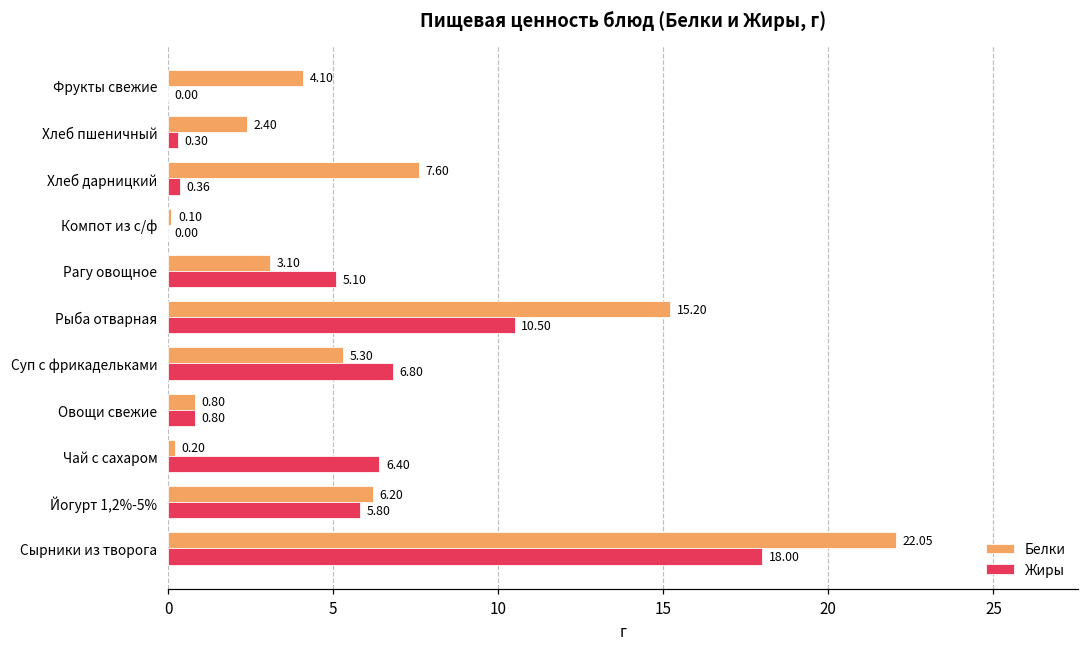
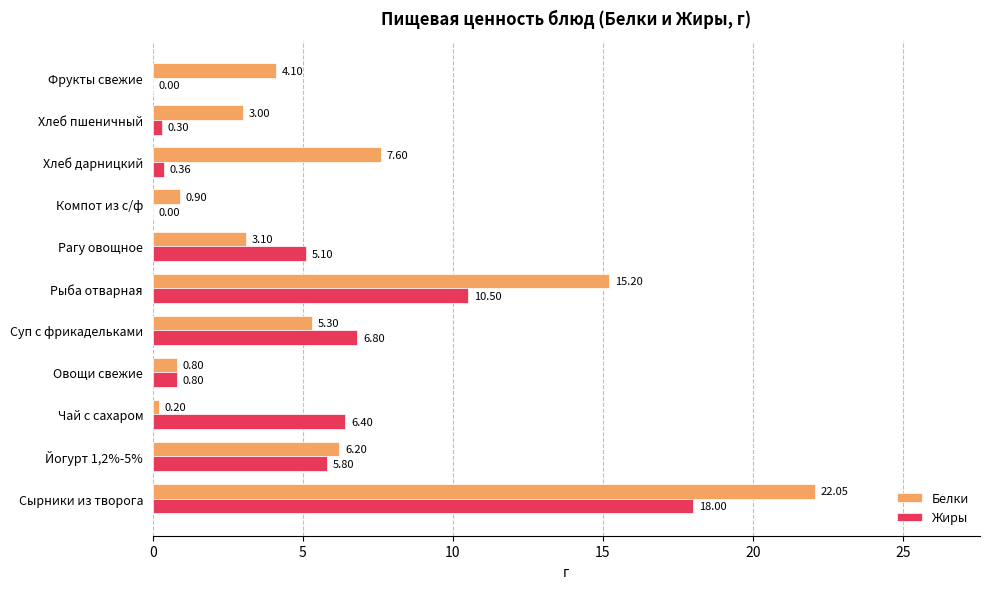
Белки, Хлеб пшеничный: 2.40 -> 3.00
Белки, Компот из с/ф: 0.10 -> 0.90
